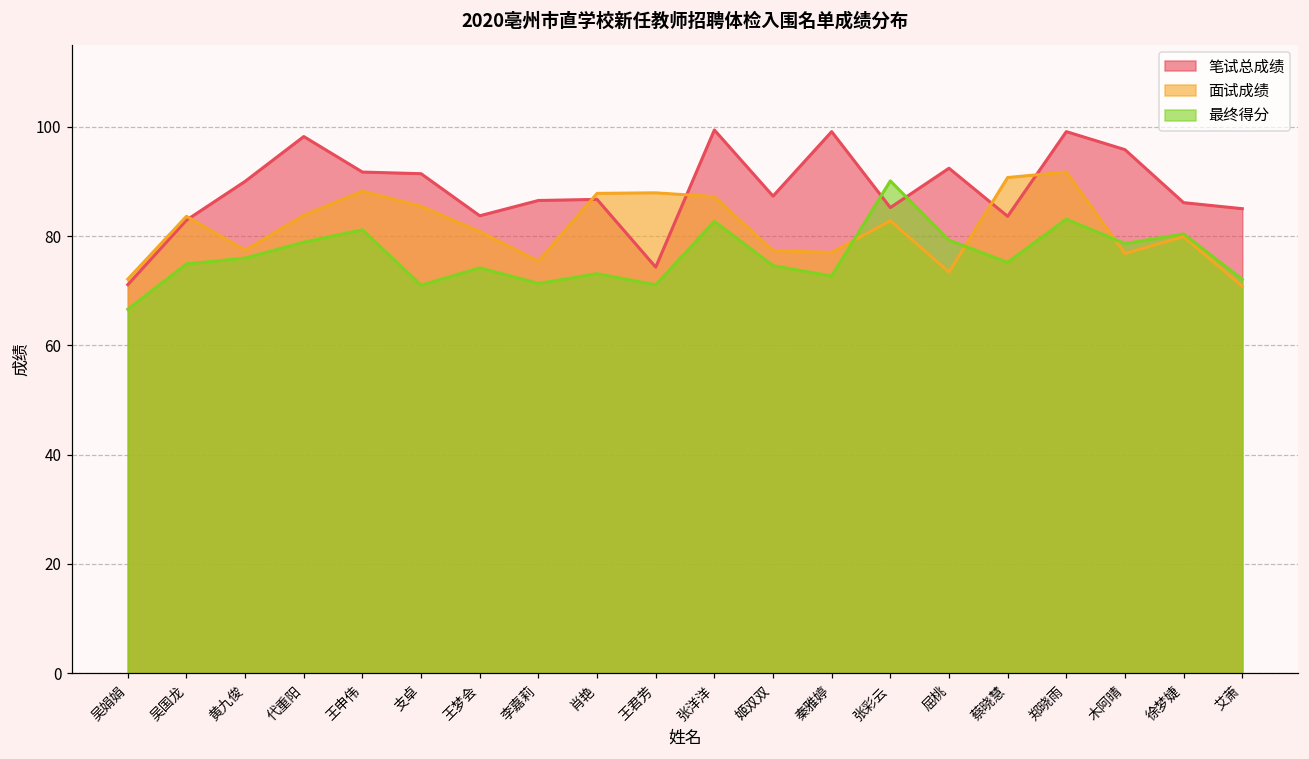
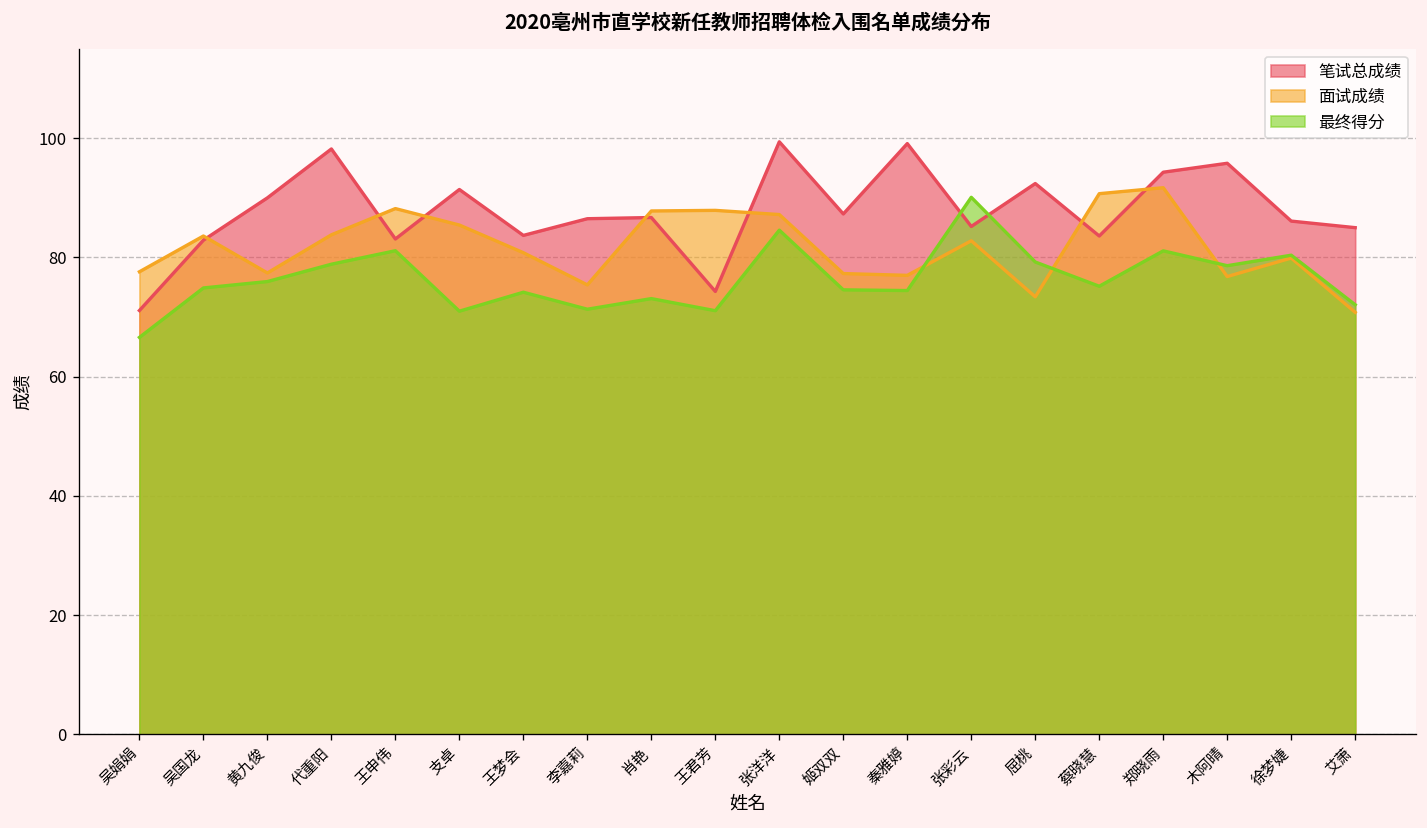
面试成绩, 吴娟娟: 72 -> 78
笔试总成绩, 王申伟: 92 -> 83
最终得分, 张洋洋: 83 -> 85
最终得分, 秦雅婷: 73 -> 74
笔试总成绩, 郑晓雨: 99 -> 94
最终得分, 郑晓雨: 83 -> 81
